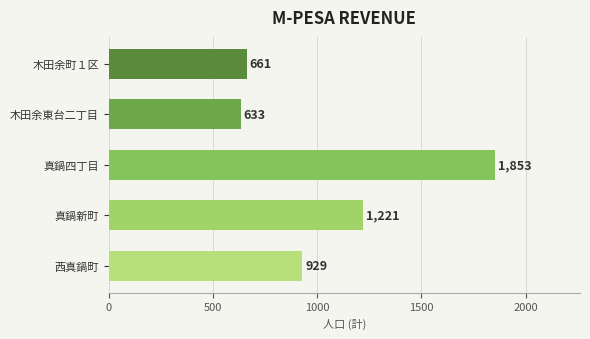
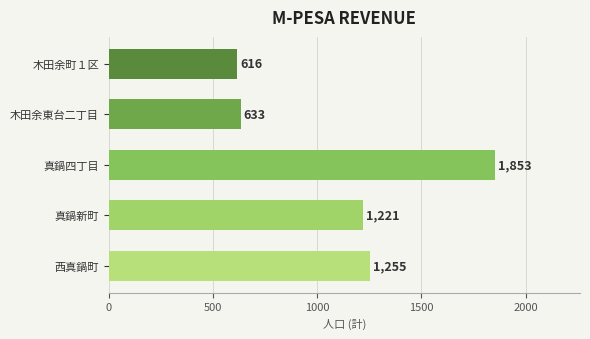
木田余町１区: 661 -> 616
西真鍋町: 929 -> 1,255
